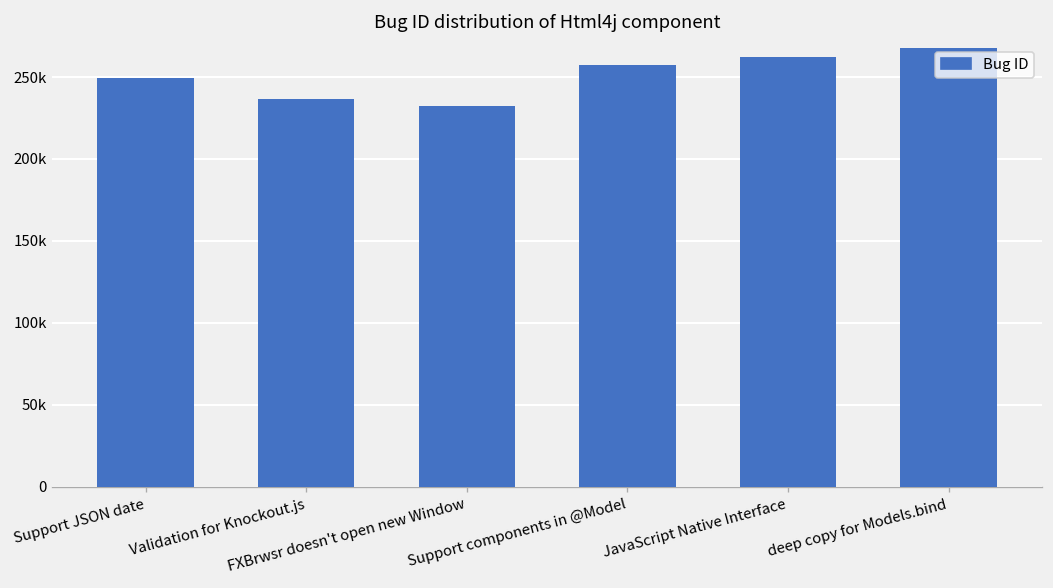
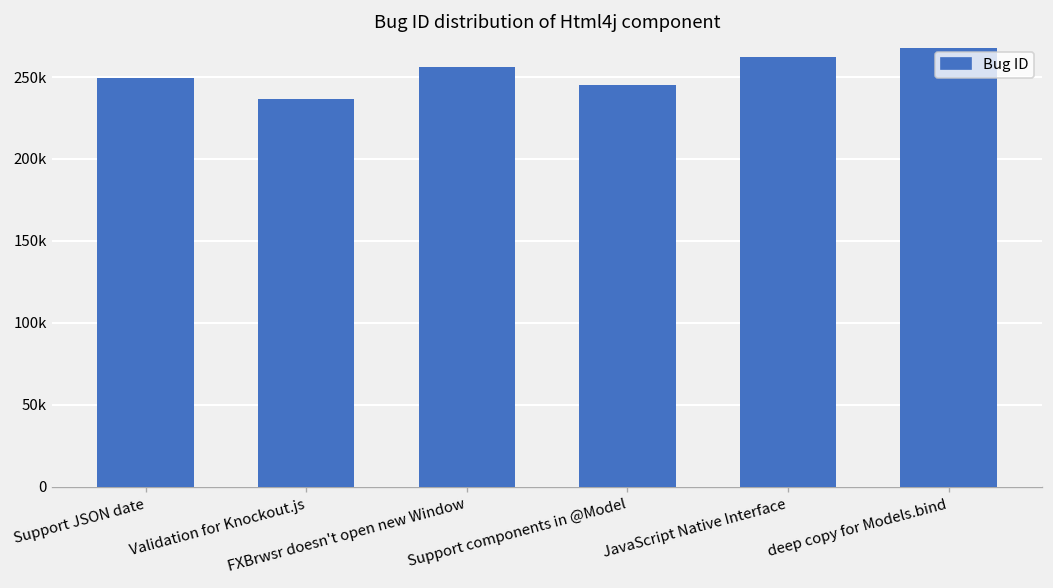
FXBrwsr doesn't open new Window: 232000 -> 256000
Support components in @Model: 257000 -> 245000
